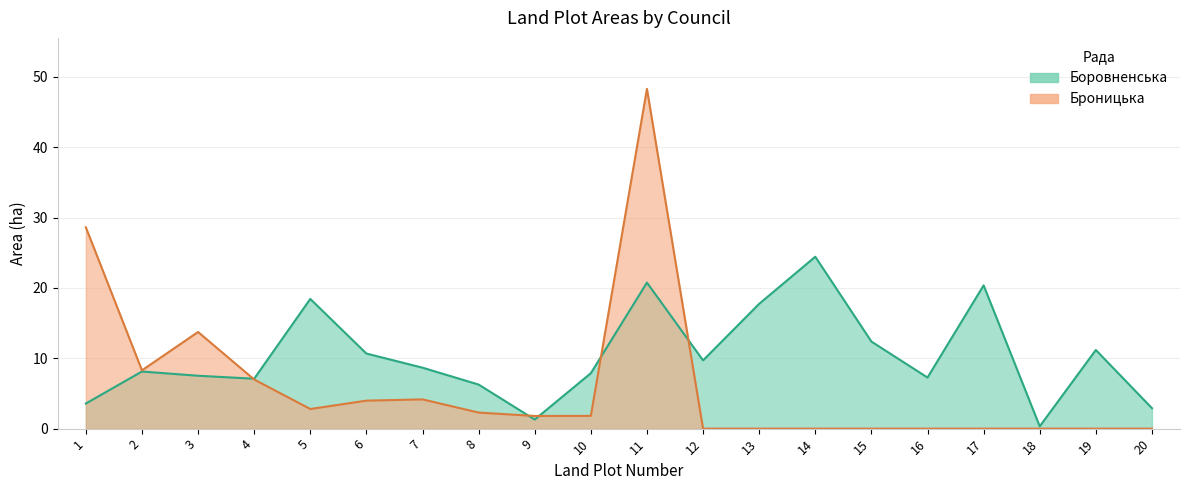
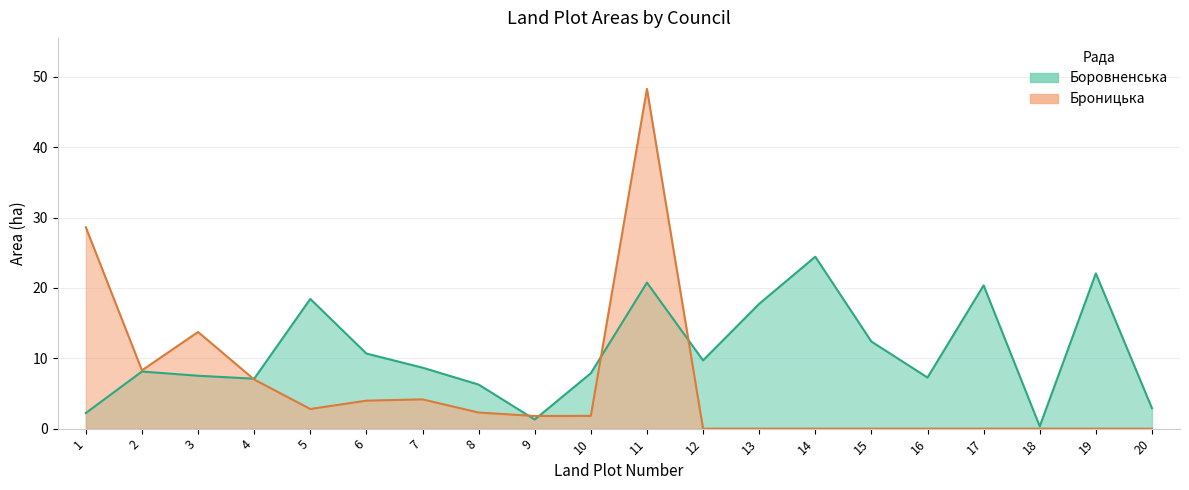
Боровненська, 1: 4 -> 2
Боровненська, 19: 11 -> 22
